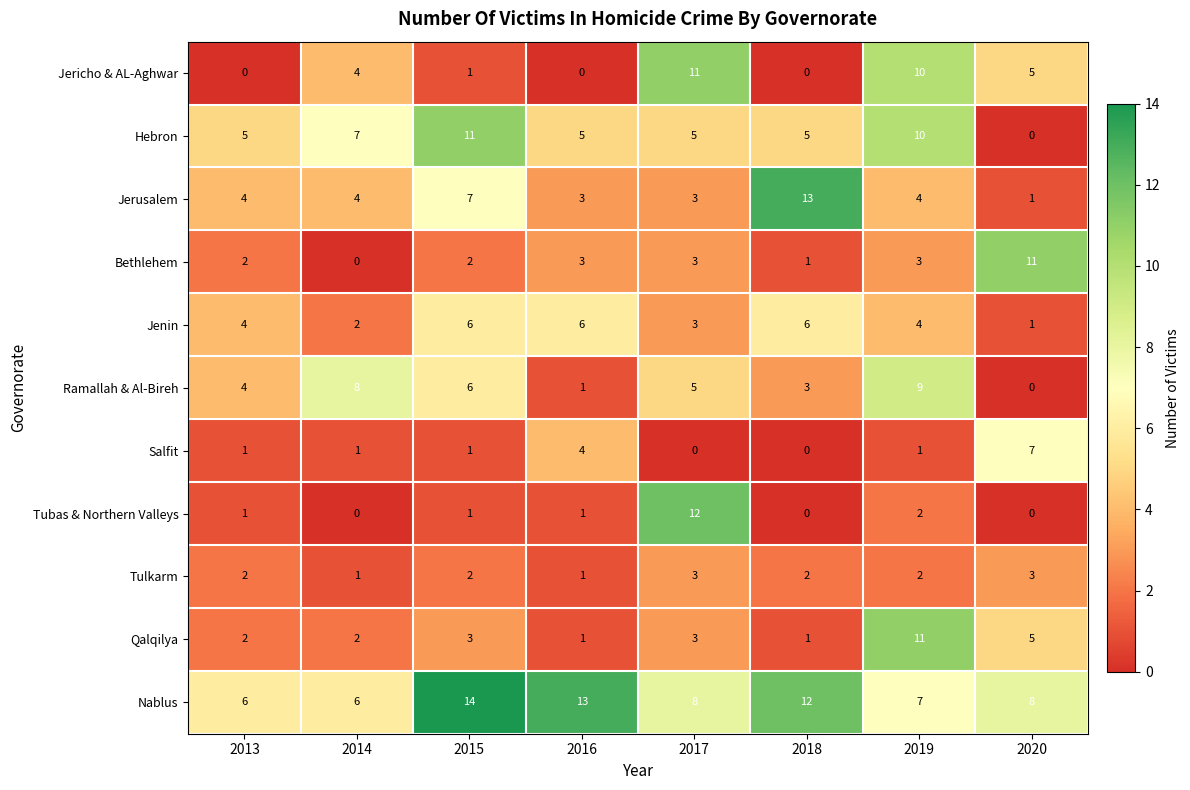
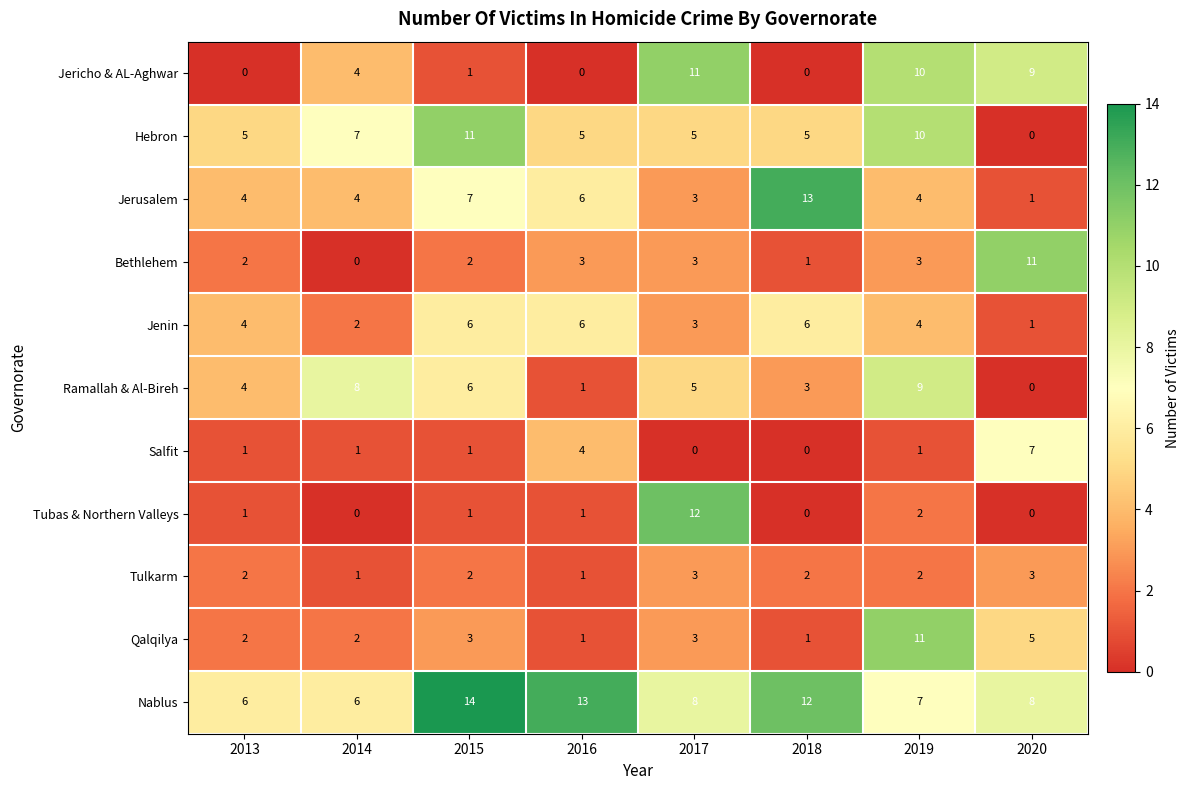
Jericho & AL-Aghwar, 2020: 5 -> 9
Jerusalem, 2016: 3 -> 6
